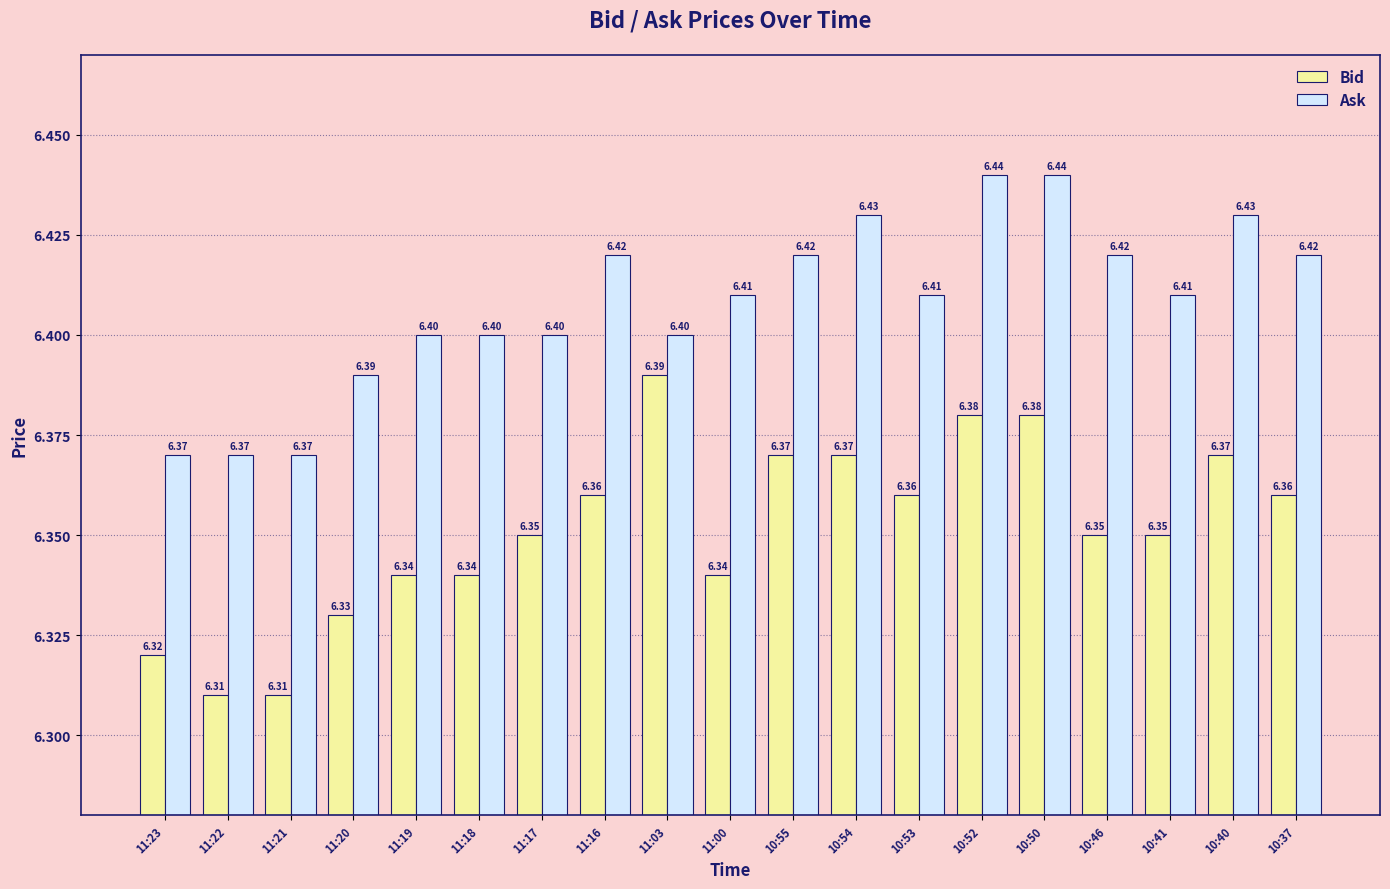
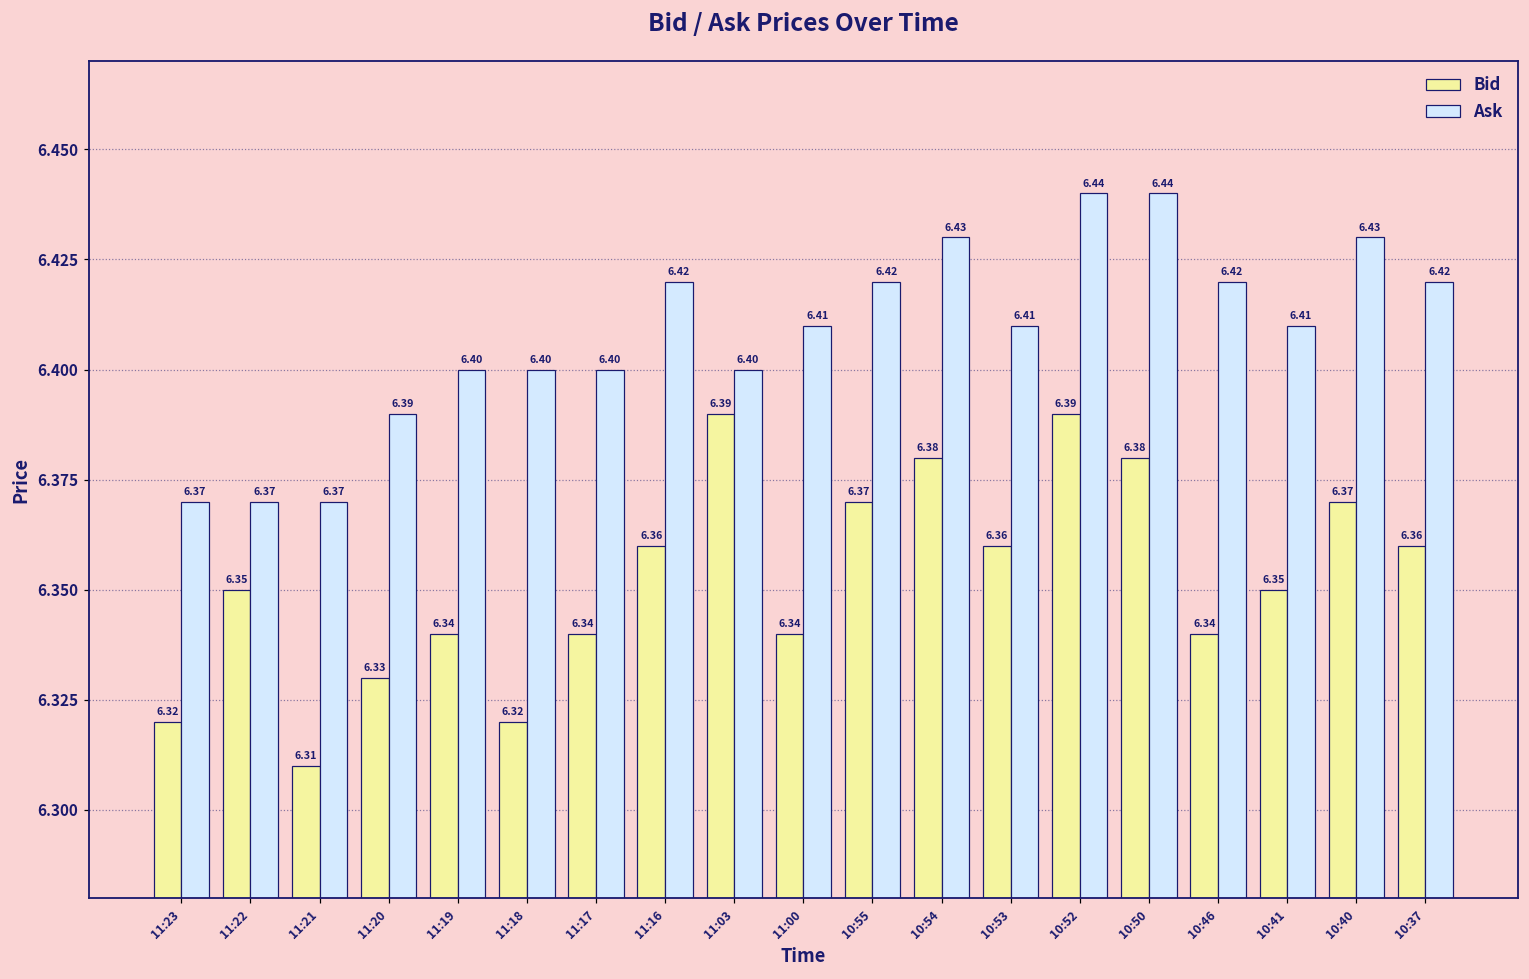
Bid, 11:22: 6.31 -> 6.35
Bid, 11:18: 6.34 -> 6.32
Bid, 11:17: 6.35 -> 6.34
Bid, 10:54: 6.37 -> 6.38
Bid, 10:52: 6.38 -> 6.39
Bid, 10:46: 6.35 -> 6.34
